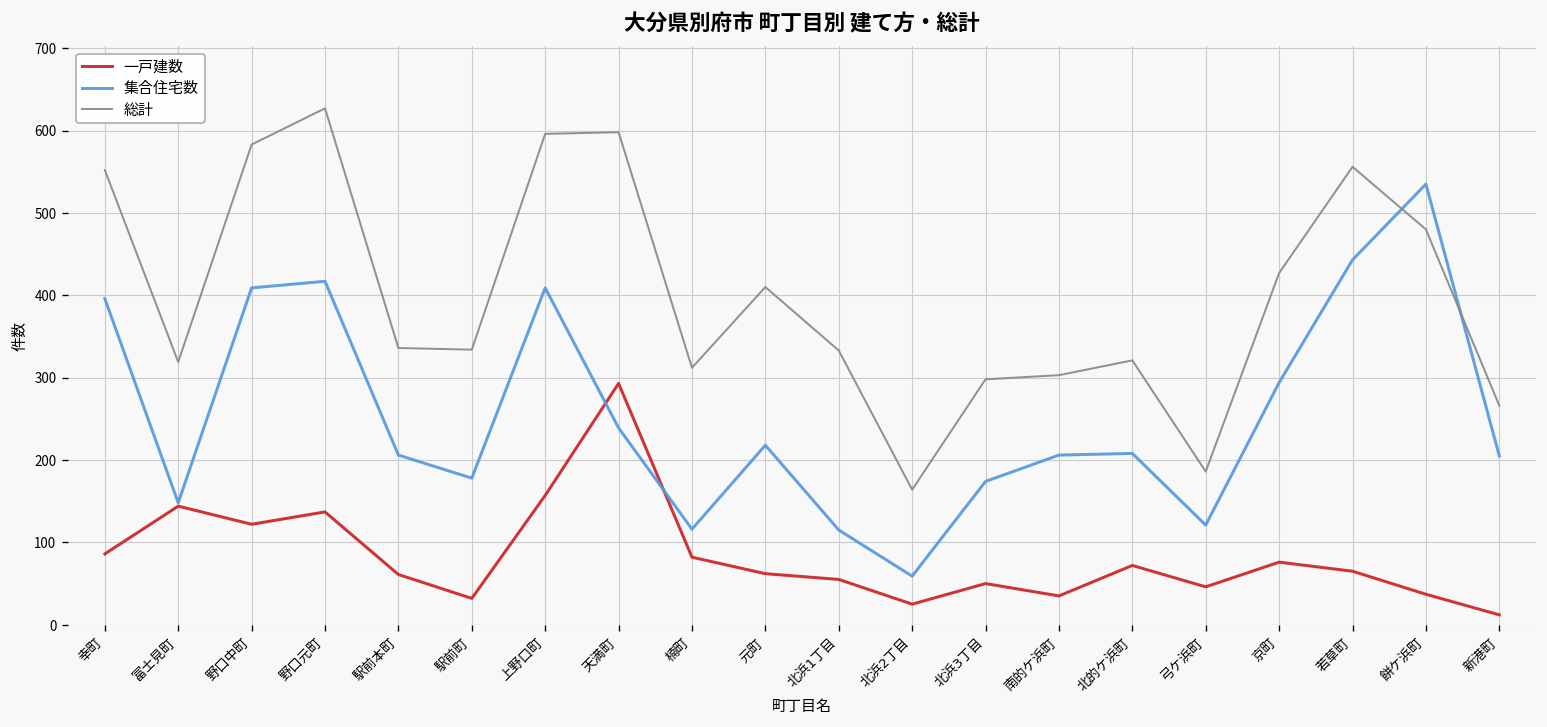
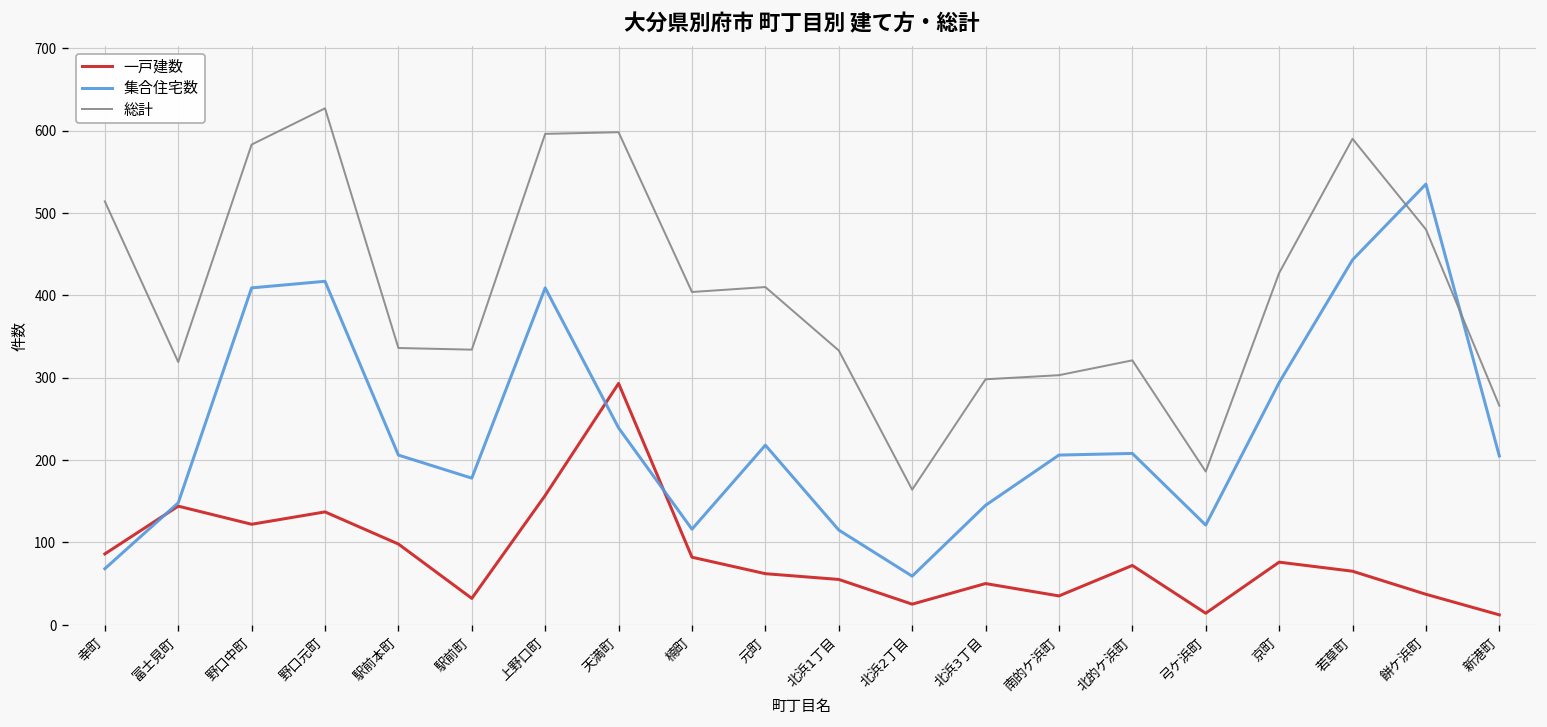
集合住宅数, 幸町: 400 -> 70
総計, 幸町: 550 -> 510
一戸建数, 駅前本町: 60 -> 100
総計, 楠町: 310 -> 400
集合住宅数, 北浜3丁目: 170 -> 150
一戸建数, 弓ケ浜町: 50 -> 10
総計, 若草町: 560 -> 590
